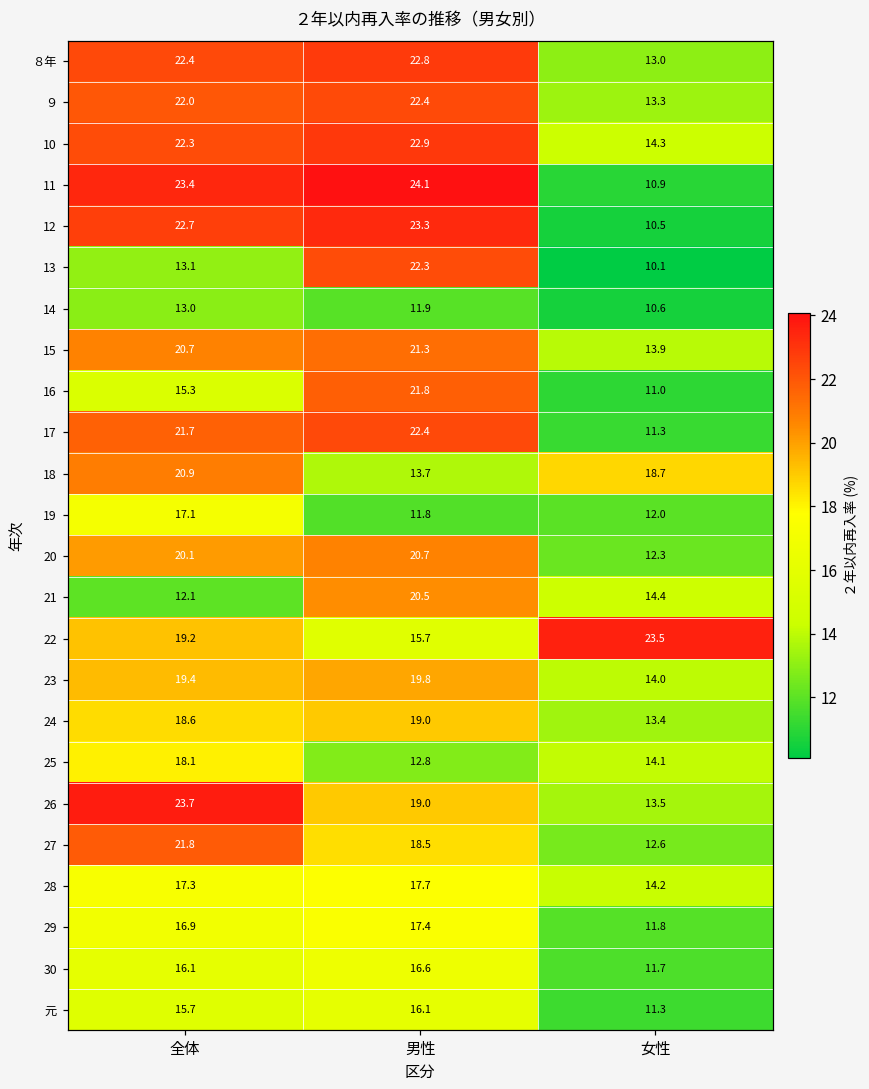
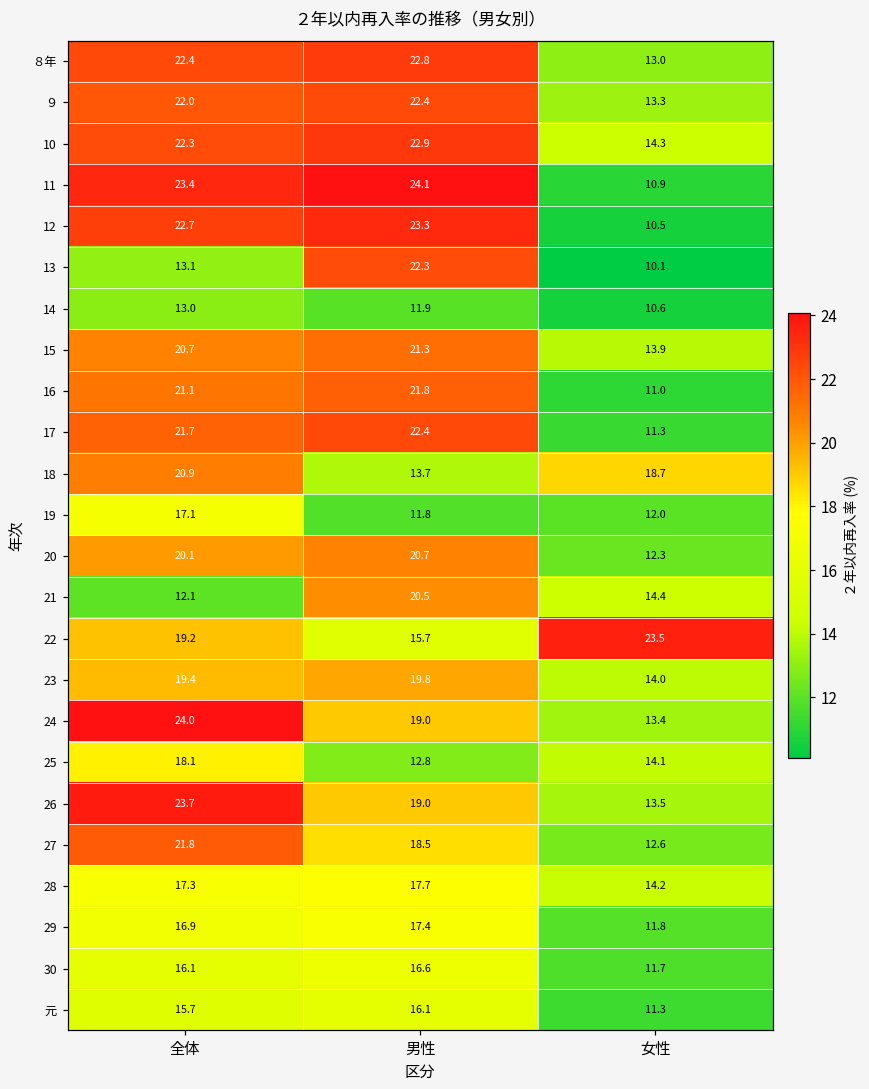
16, 全体: 15.3 -> 21.1
24, 全体: 18.6 -> 24.0
